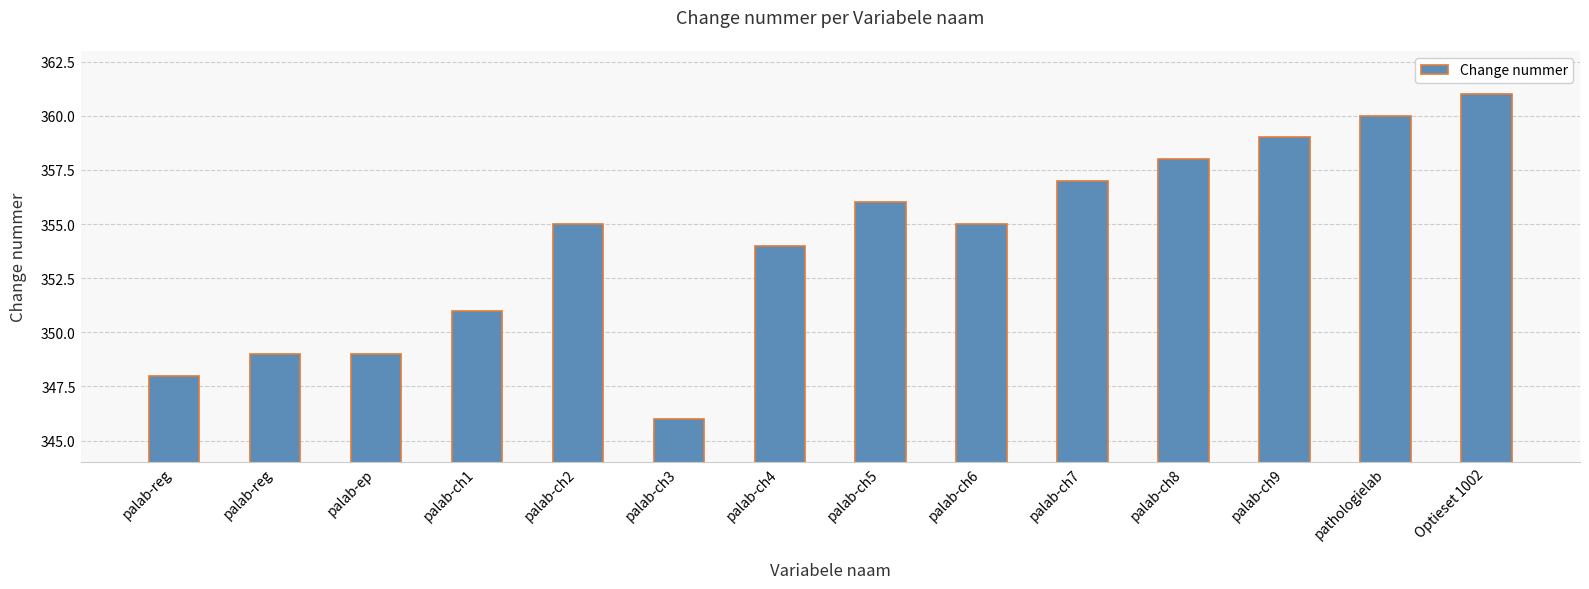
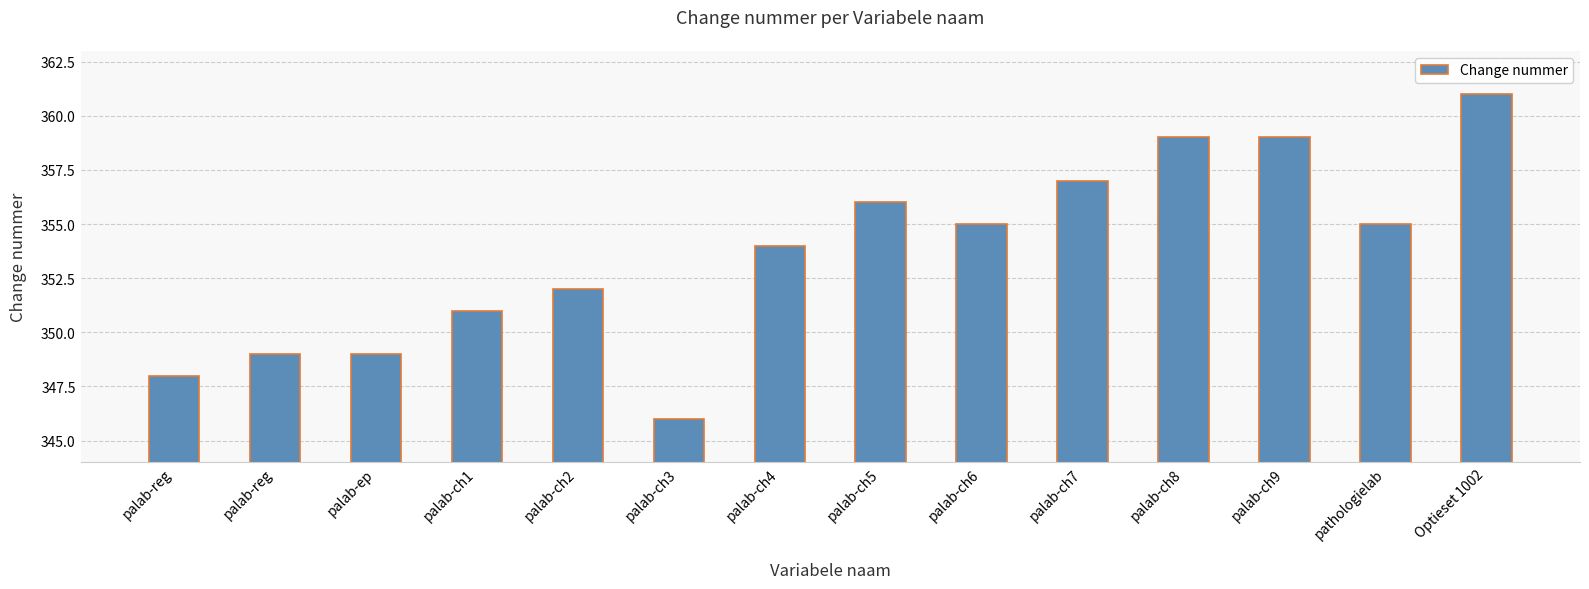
palab-ch2: 355 -> 352
palab-ch8: 358 -> 359
pathologielab: 360 -> 355
